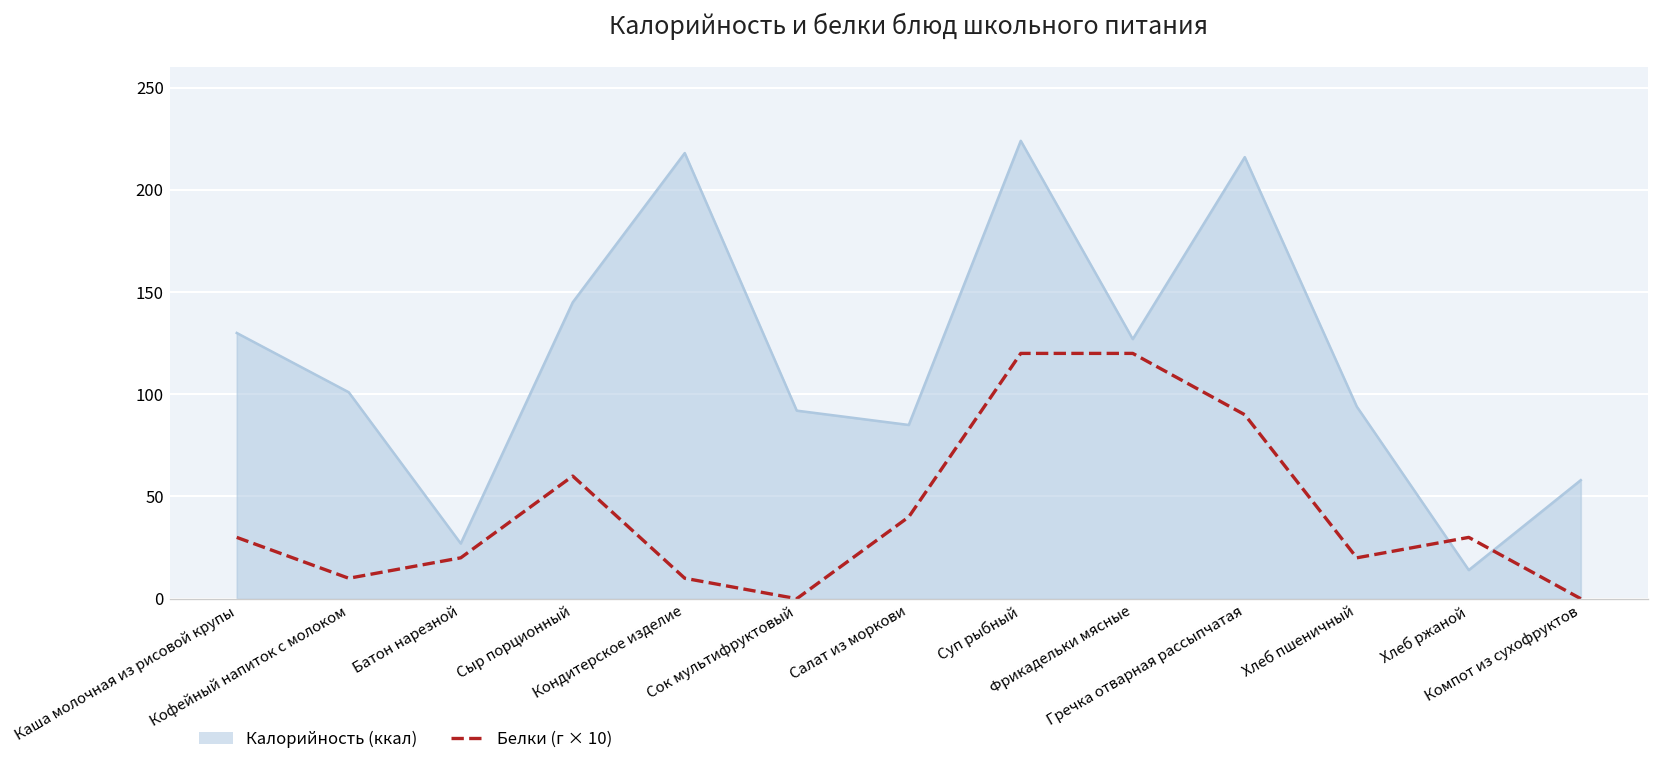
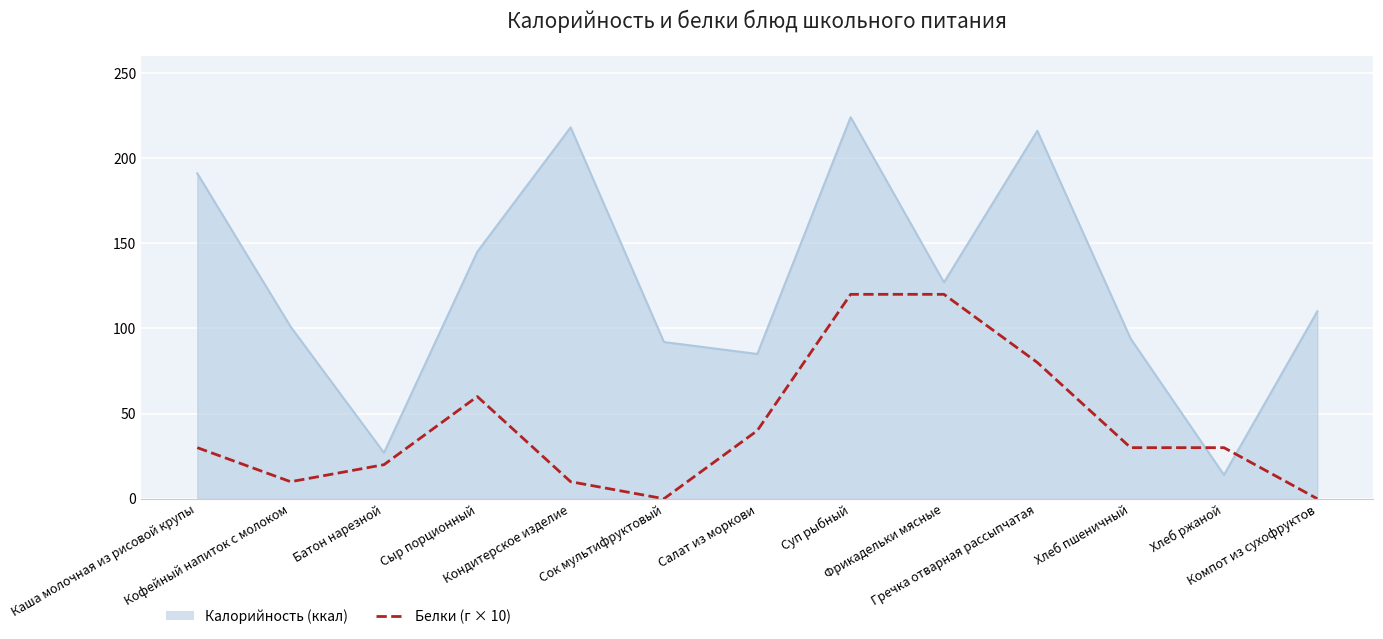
Калорийность (ккал), Каша молочная из рисовой крупы: 130 -> 191
Белки (г × 10), Гречка отварная рассыпчатая: 90 -> 80
Белки (г × 10), Хлеб пшеничный: 20 -> 30
Калорийность (ккал), Компот из сухофруктов: 58 -> 110
